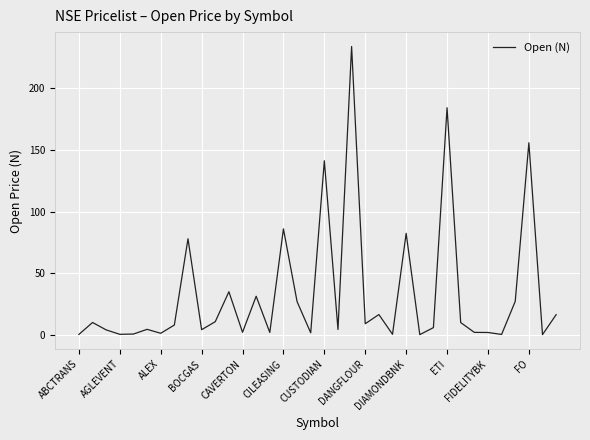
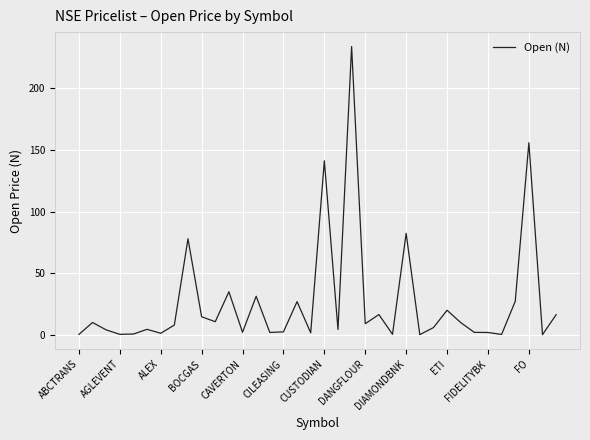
BOCGAS: 4 -> 15
CILEASING: 86 -> 2
ETI: 184 -> 20
